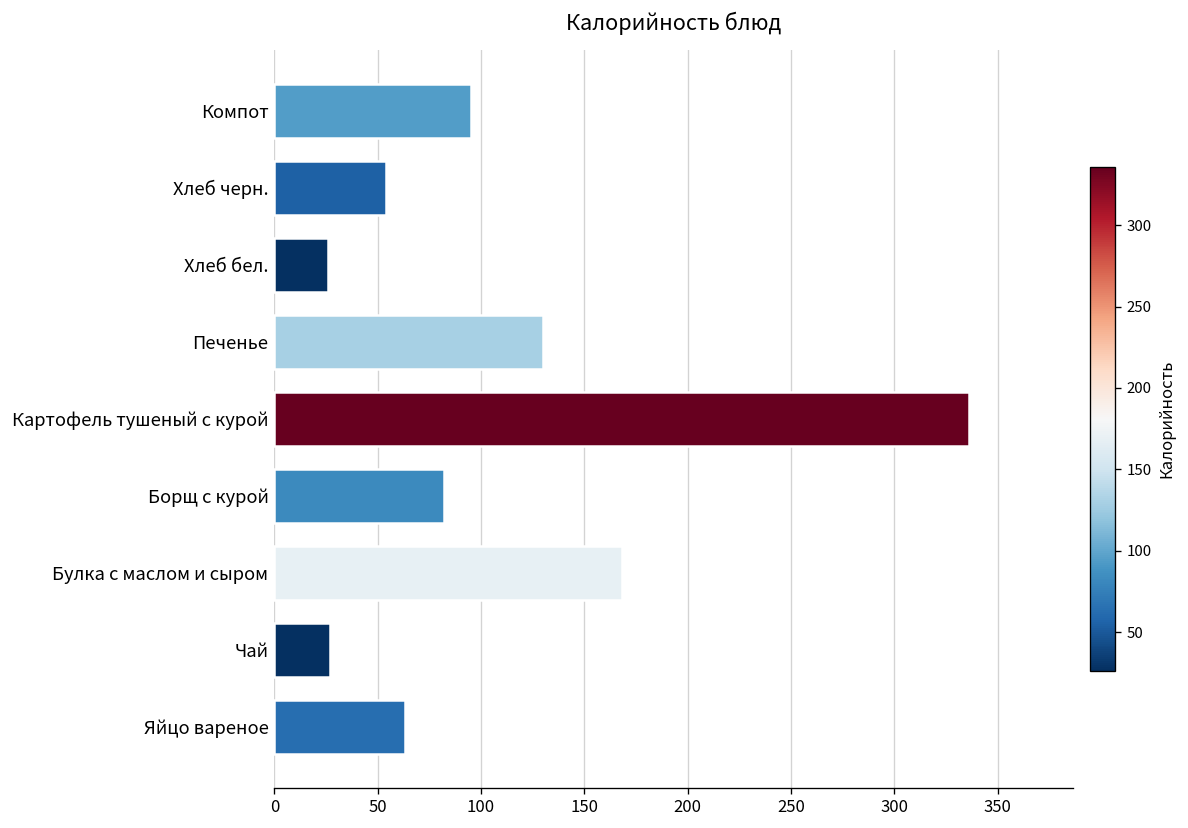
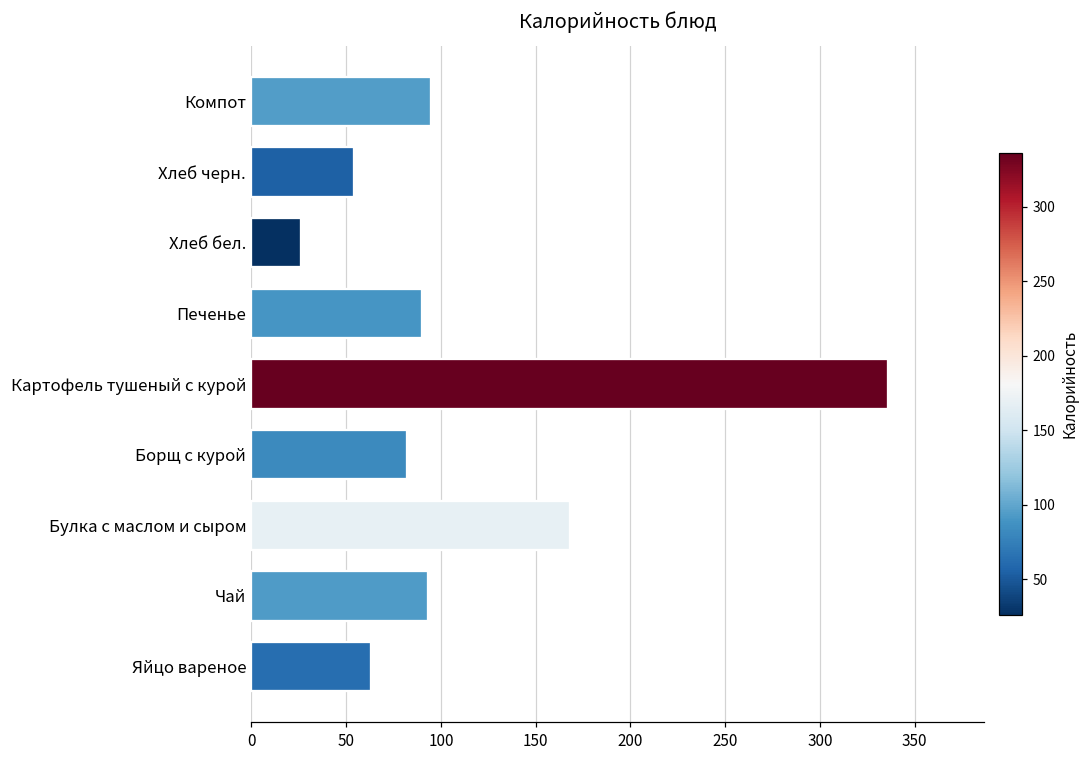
Печенье: 130 -> 90
Чай: 27 -> 93
